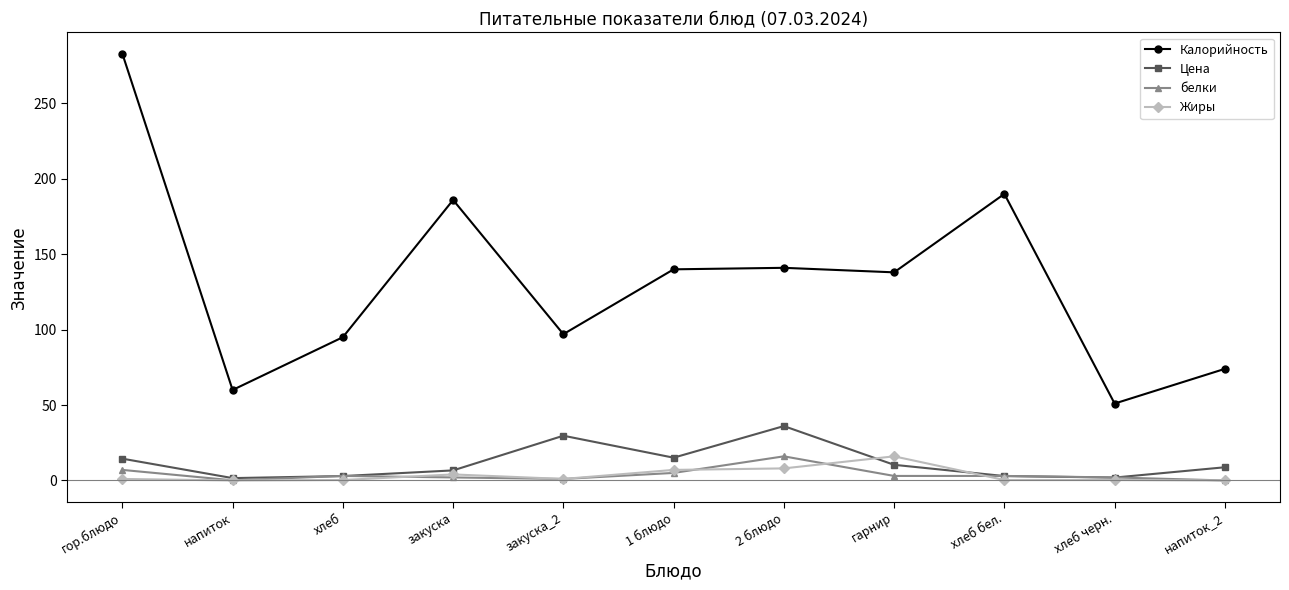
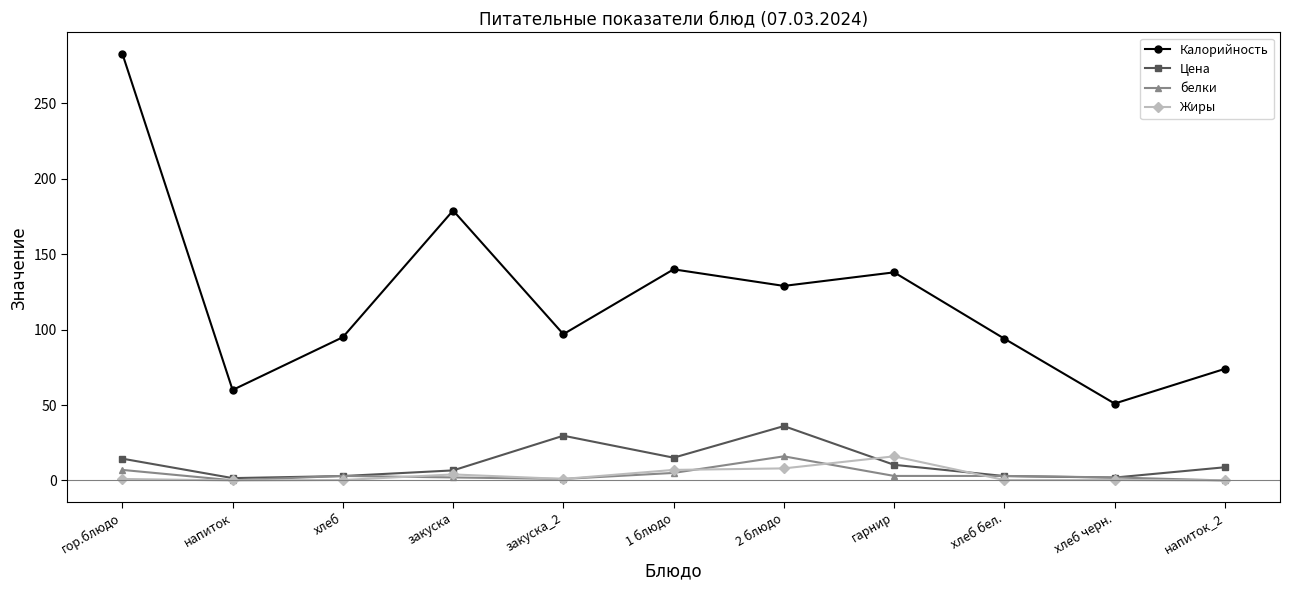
Калорийность, закуска: 186 -> 179
Калорийность, 2 блюдо: 141 -> 129
Калорийность, хлеб бел.: 190 -> 94
